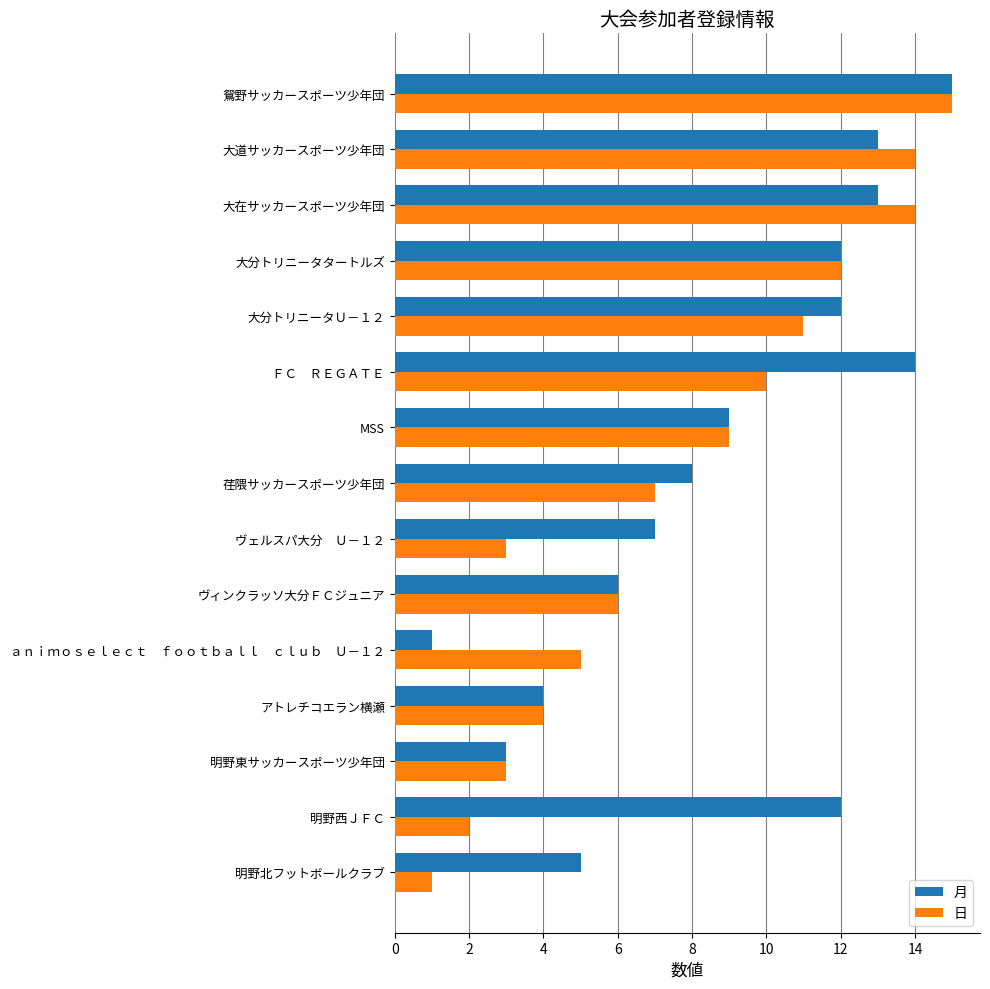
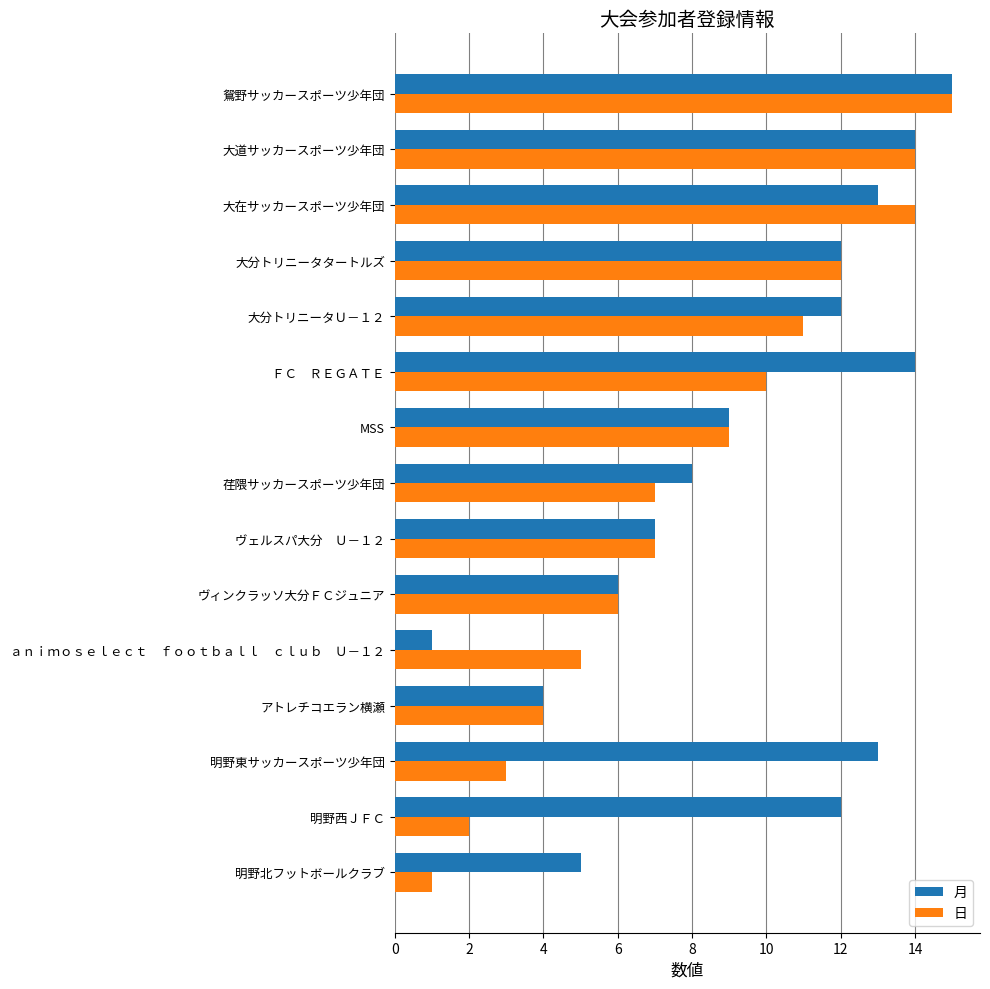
月, 大道サッカースポーツ少年団: 13 -> 14
日, ヴェルスパ大分 Ｕ－１２: 3 -> 7
月, 明野東サッカースポーツ少年団: 3 -> 13
